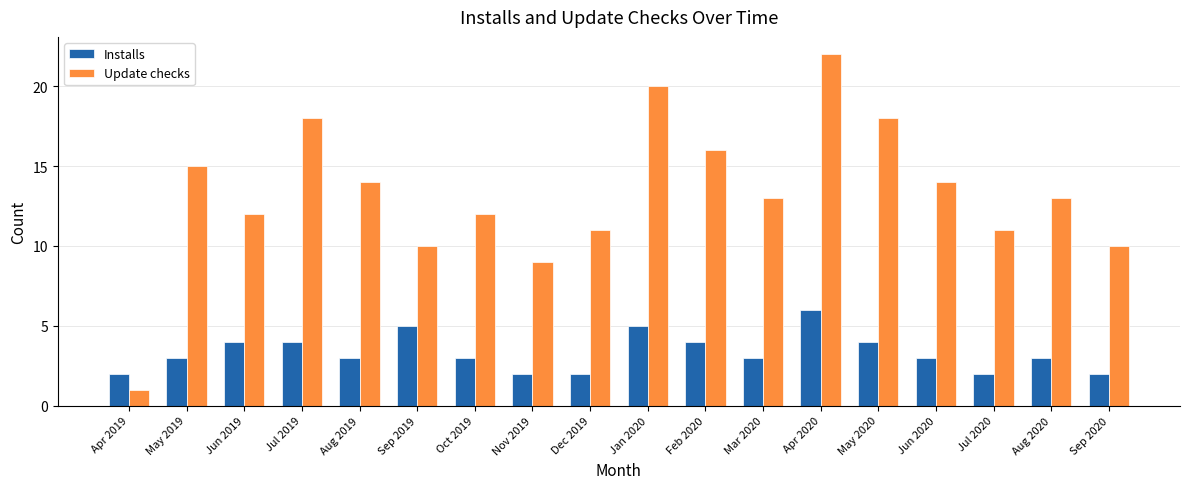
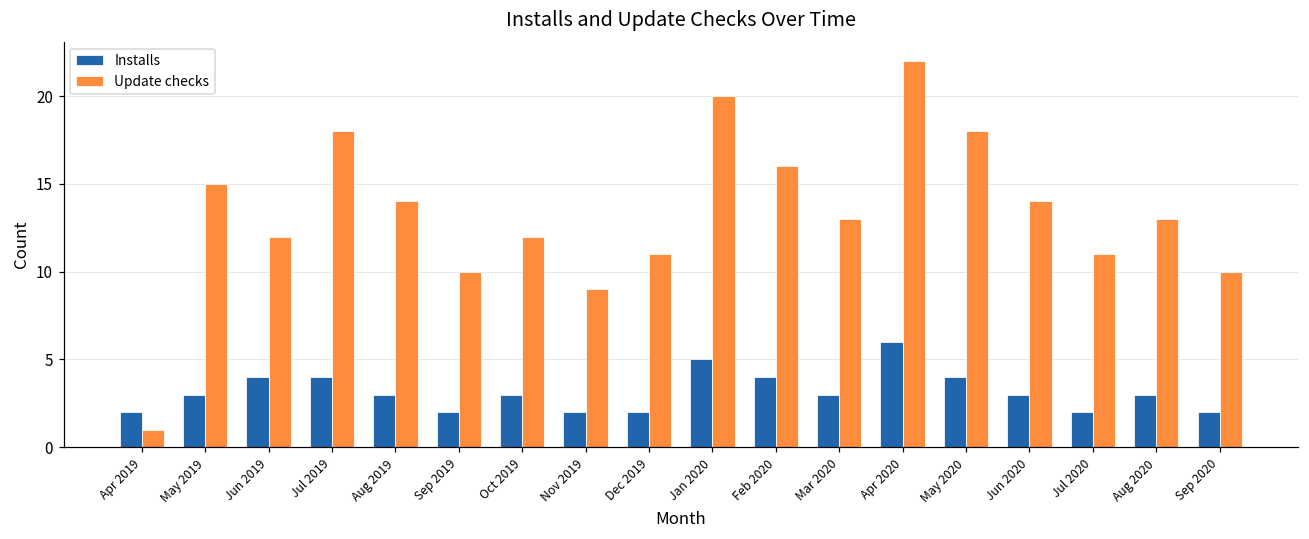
Installs, Sep 2019: 5 -> 2
